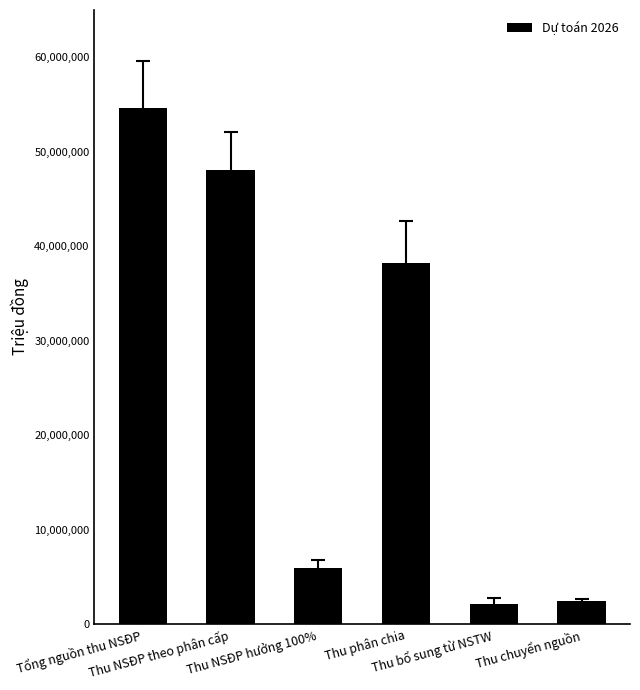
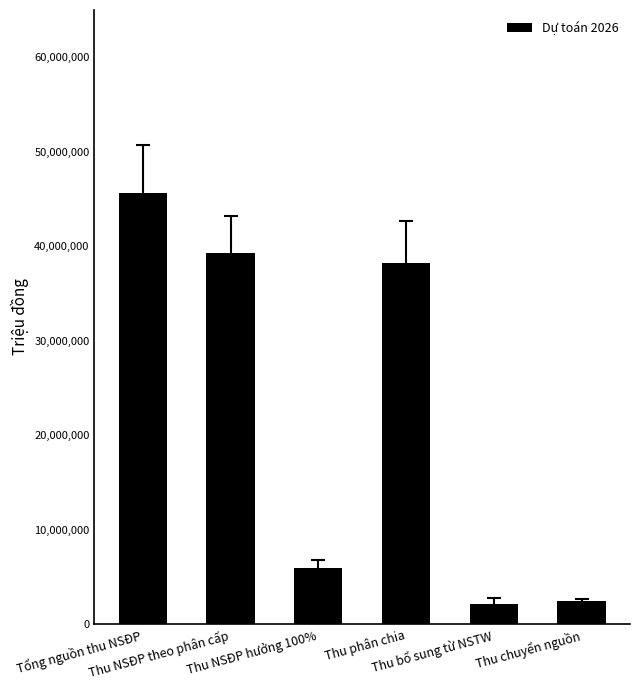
Dự toán 2026, Tổng nguồn thu NSĐP: 55,000,000 -> 46,000,000
Dự toán 2026, Thu NSĐP theo phân cấp: 48,000,000 -> 39,000,000
